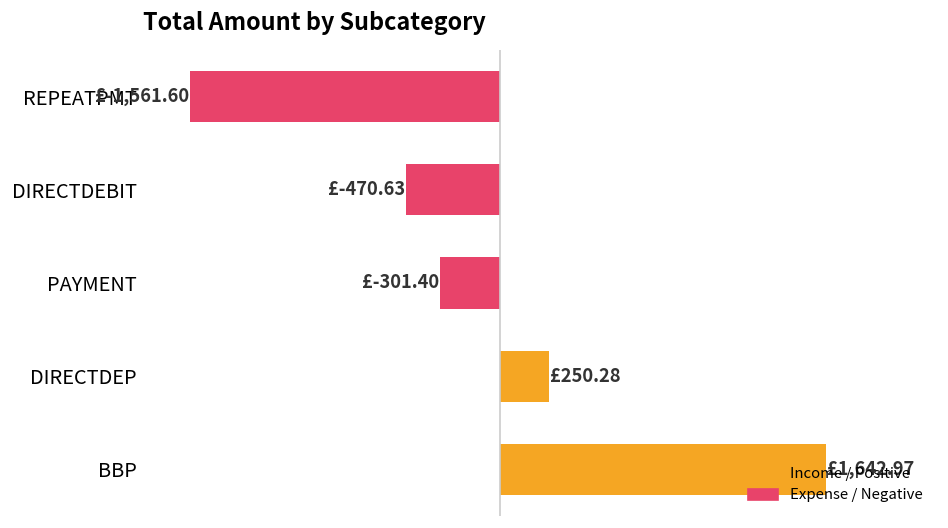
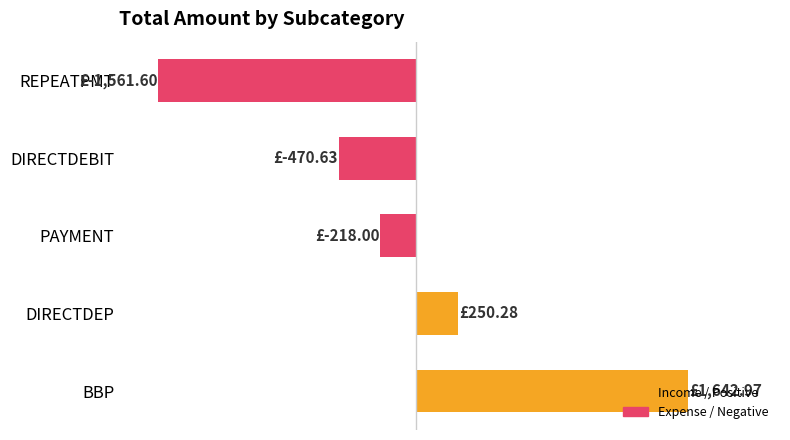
PAYMENT: £-301.40 -> £-218.00
